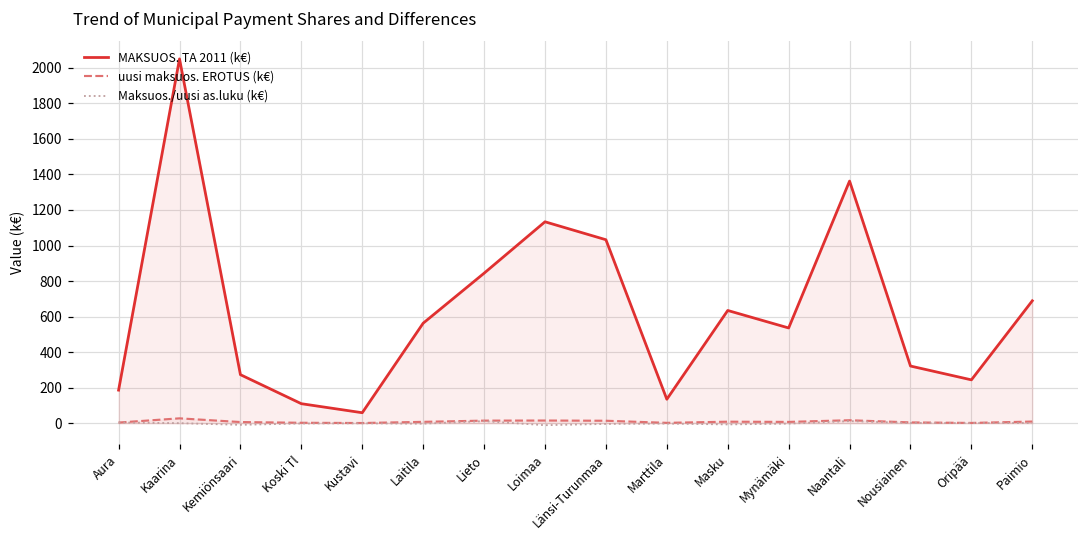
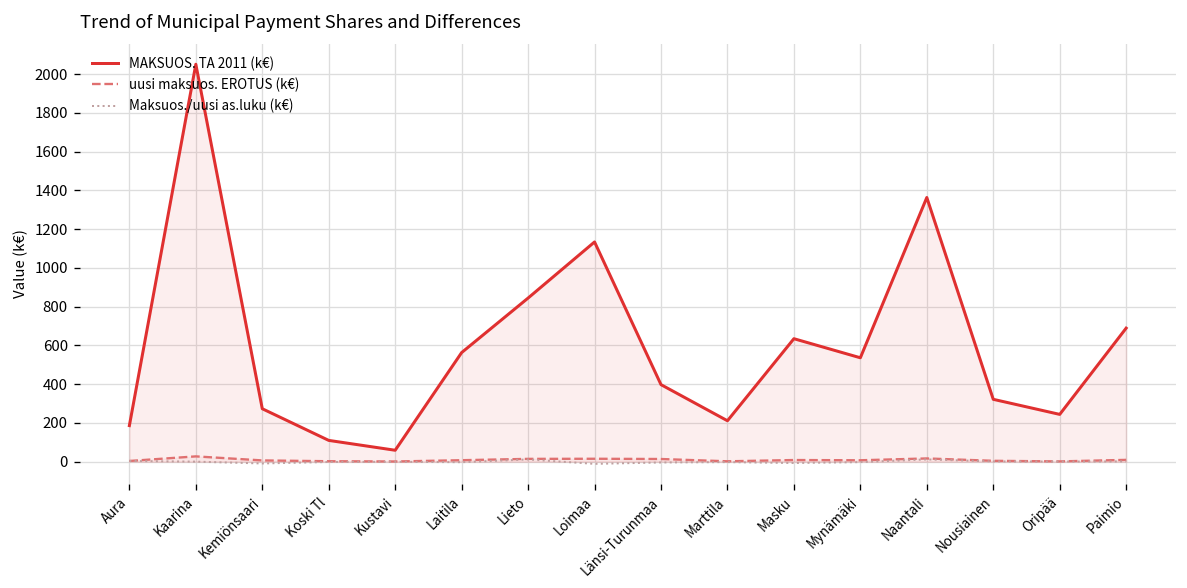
MAKSUOS. TA 2011 (k€), Länsi-Turunmaa: 1030 -> 400
MAKSUOS. TA 2011 (k€), Marttila: 130 -> 210
